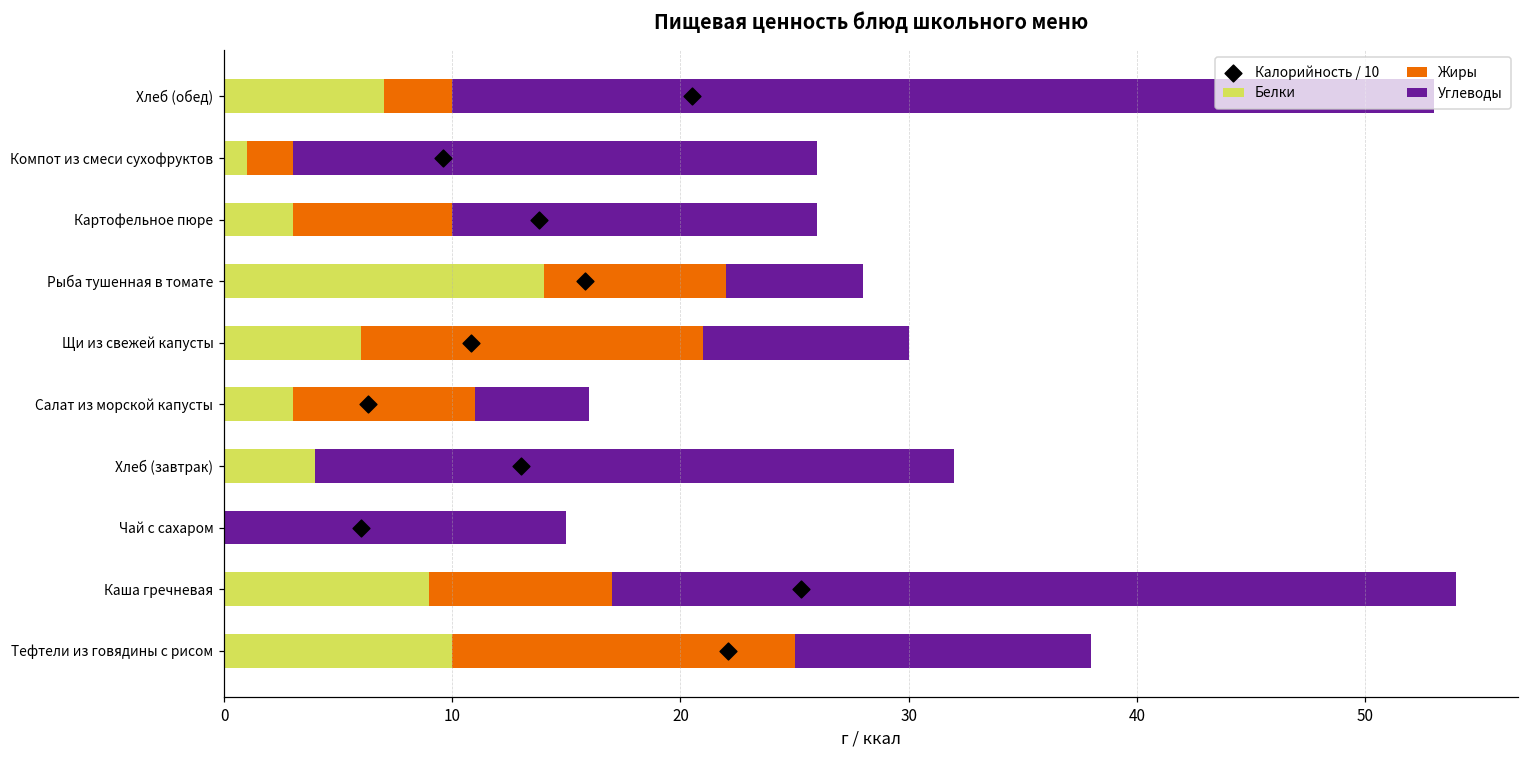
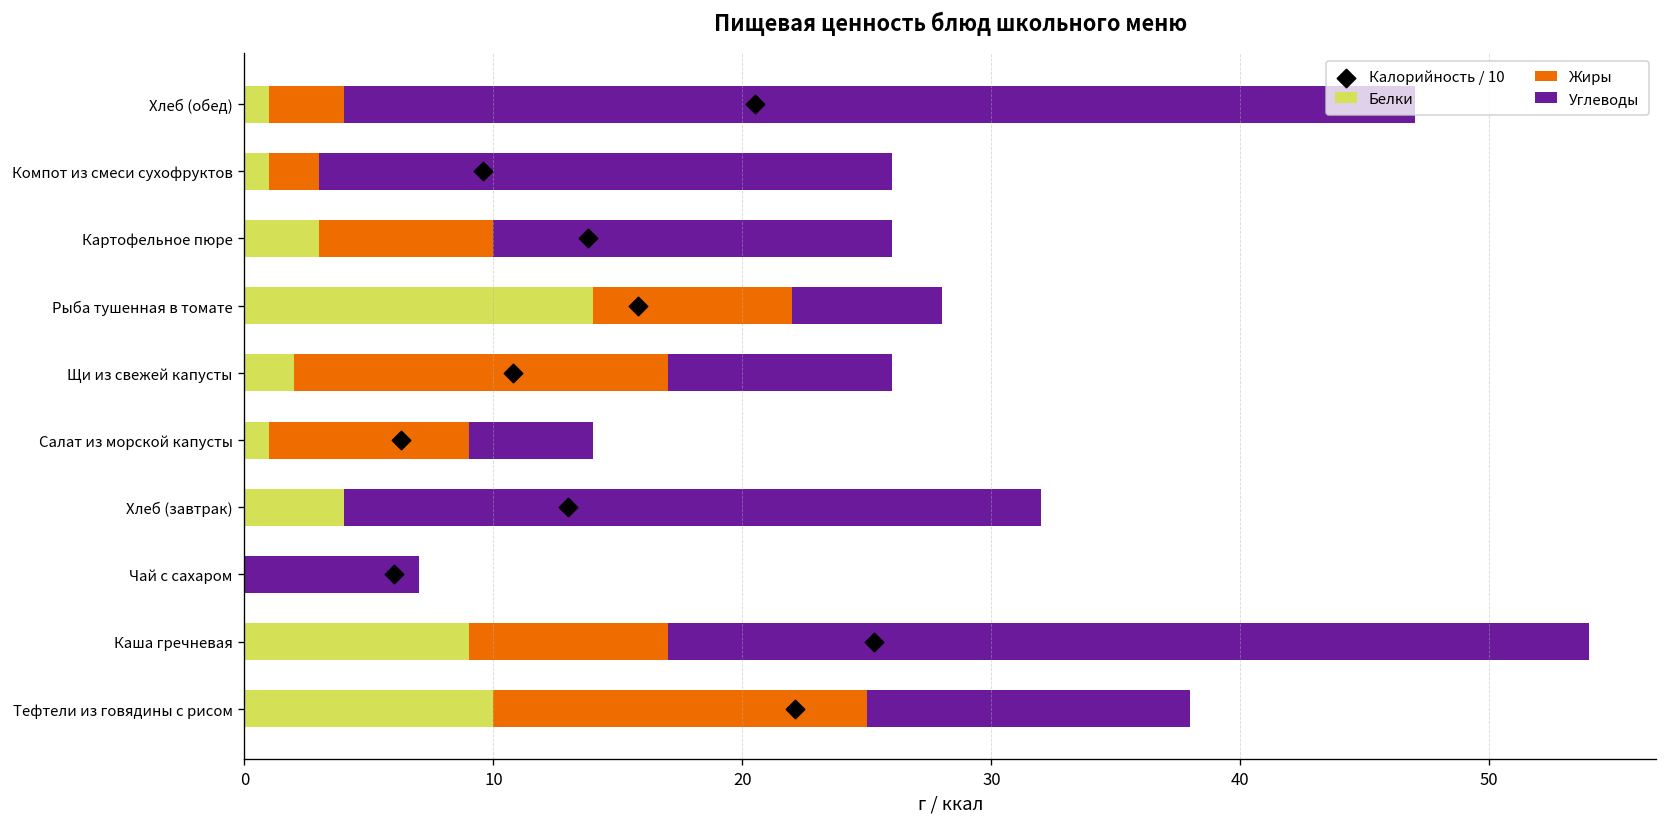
Белки, Хлеб (обед): 7 -> 1
Белки, Щи из свежей капусты: 6 -> 2
Белки, Салат из морской капусты: 3 -> 1
Углеводы, Чай с сахаром: 15 -> 7
